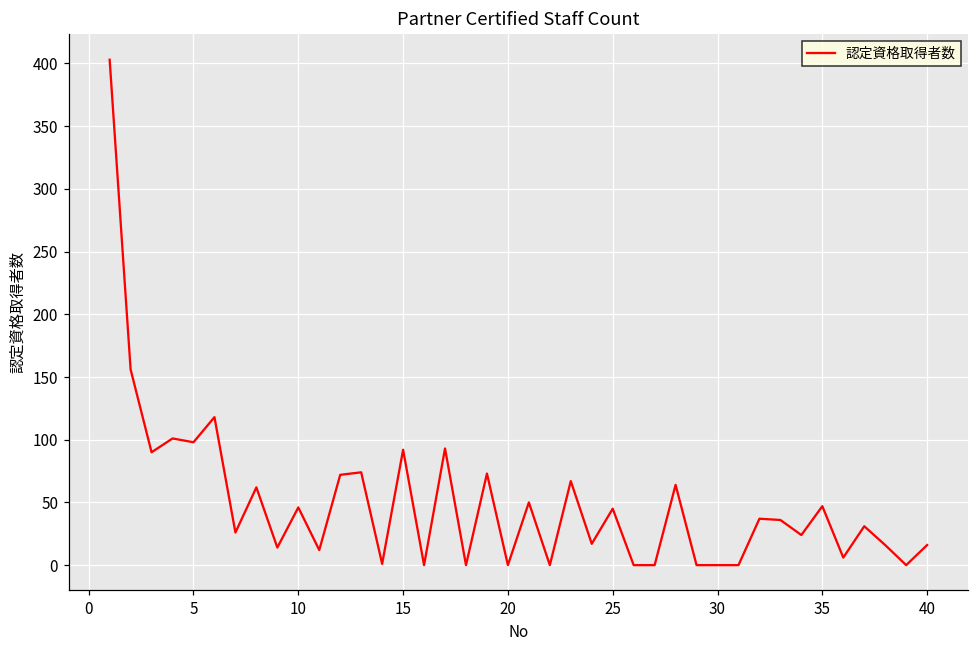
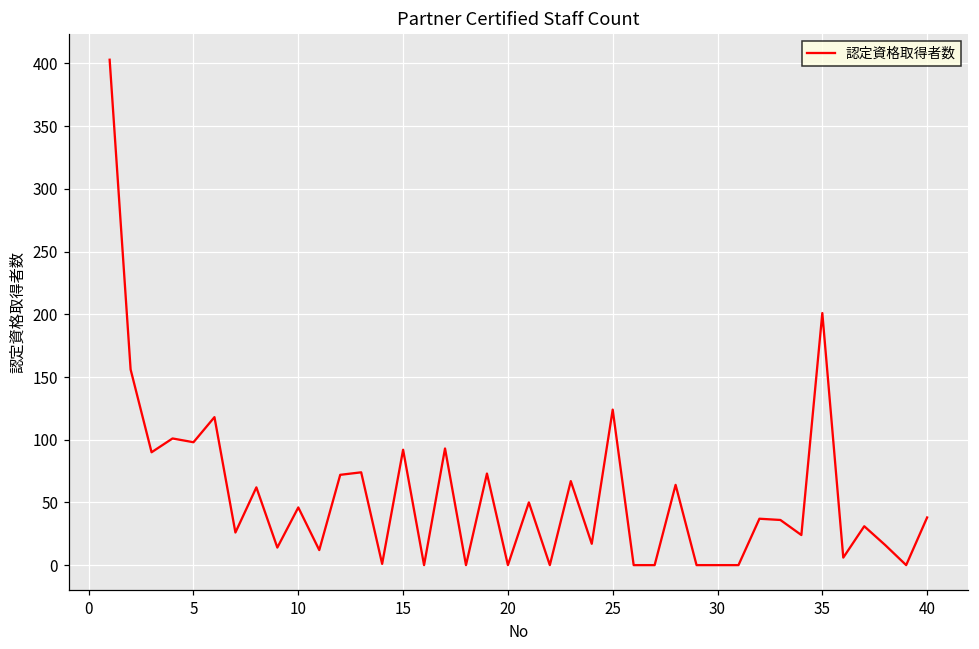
25: 45 -> 124
35: 47 -> 201
40: 16 -> 38
